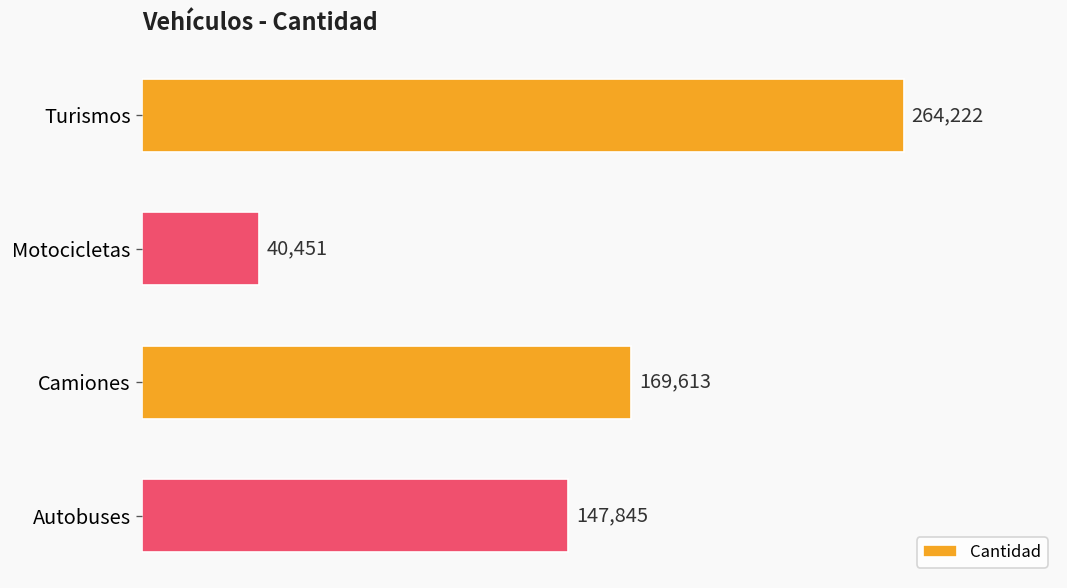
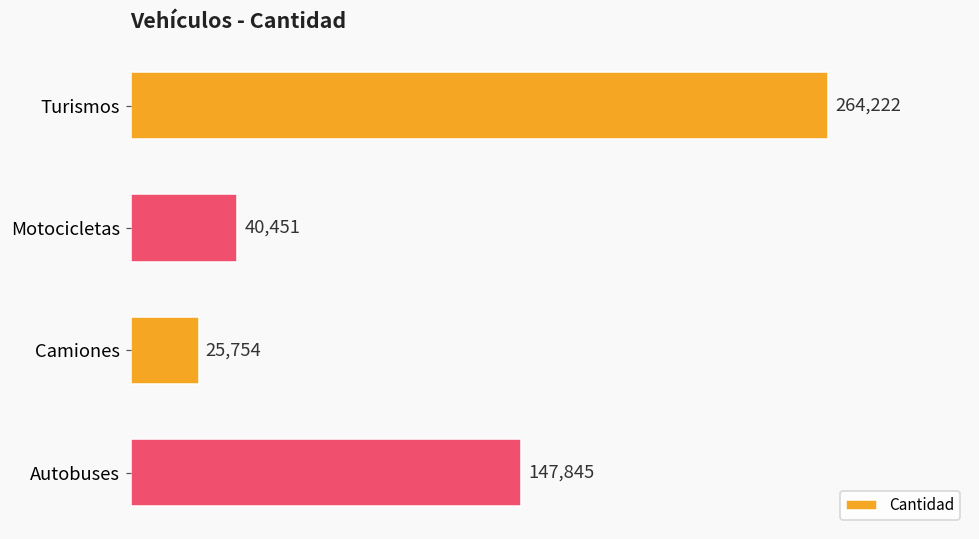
Camiones: 169,613 -> 25,754
